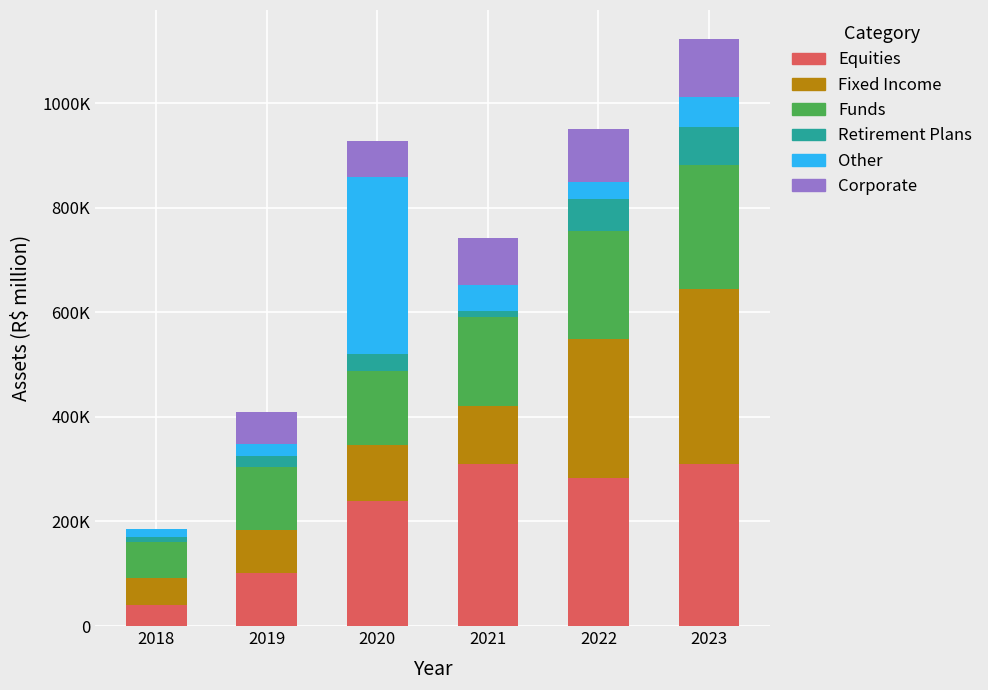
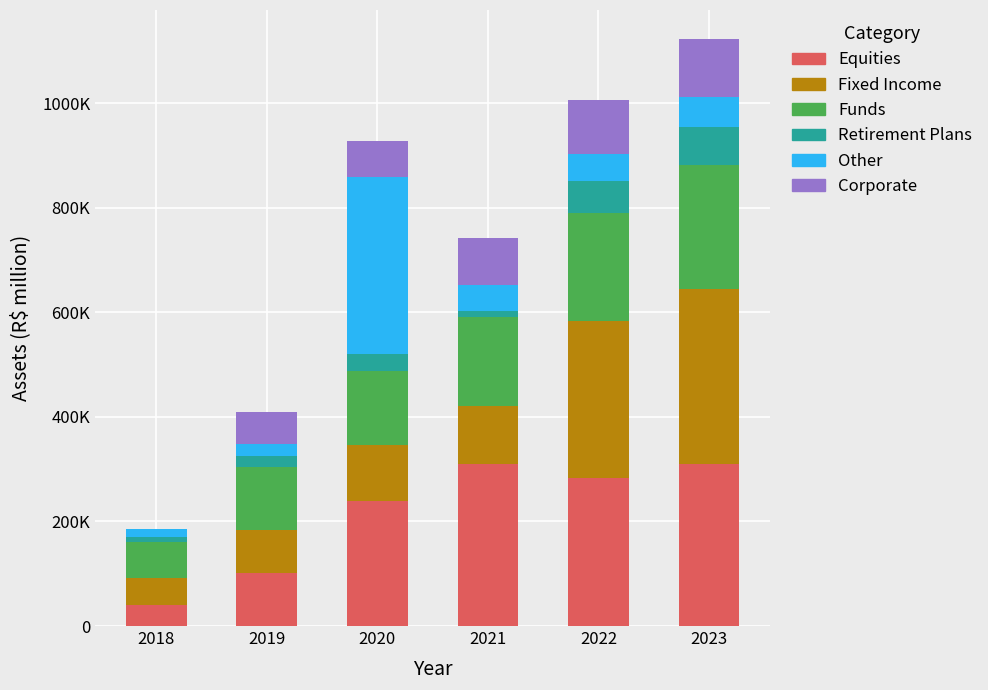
Fixed Income, 2022: 270000 -> 300000
Other, 2022: 30000 -> 50000
